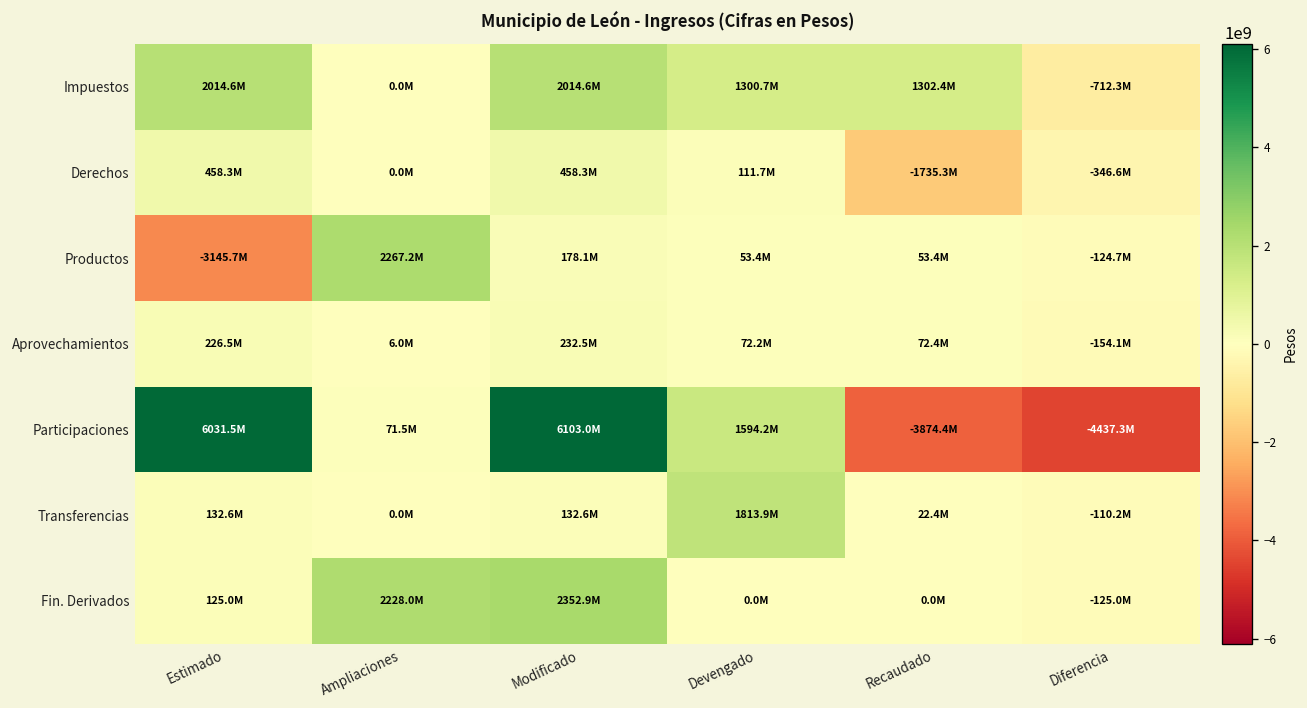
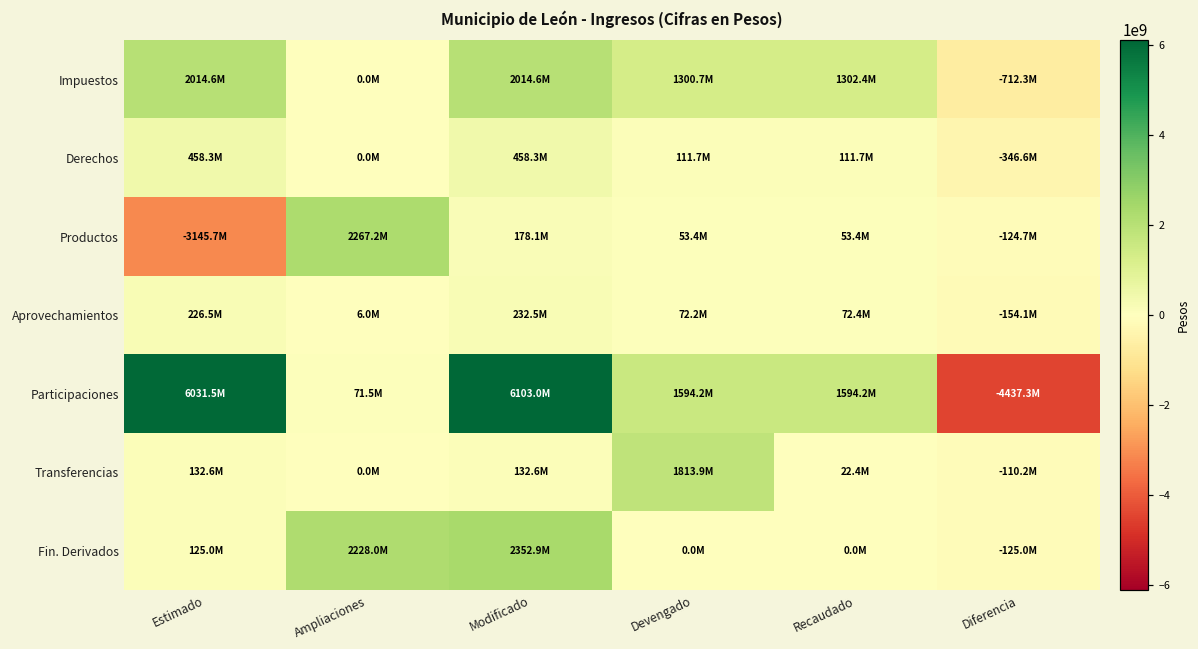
Derechos, Recaudado: -1735.3M -> 111.7M
Participaciones, Recaudado: -3874.4M -> 1594.2M
